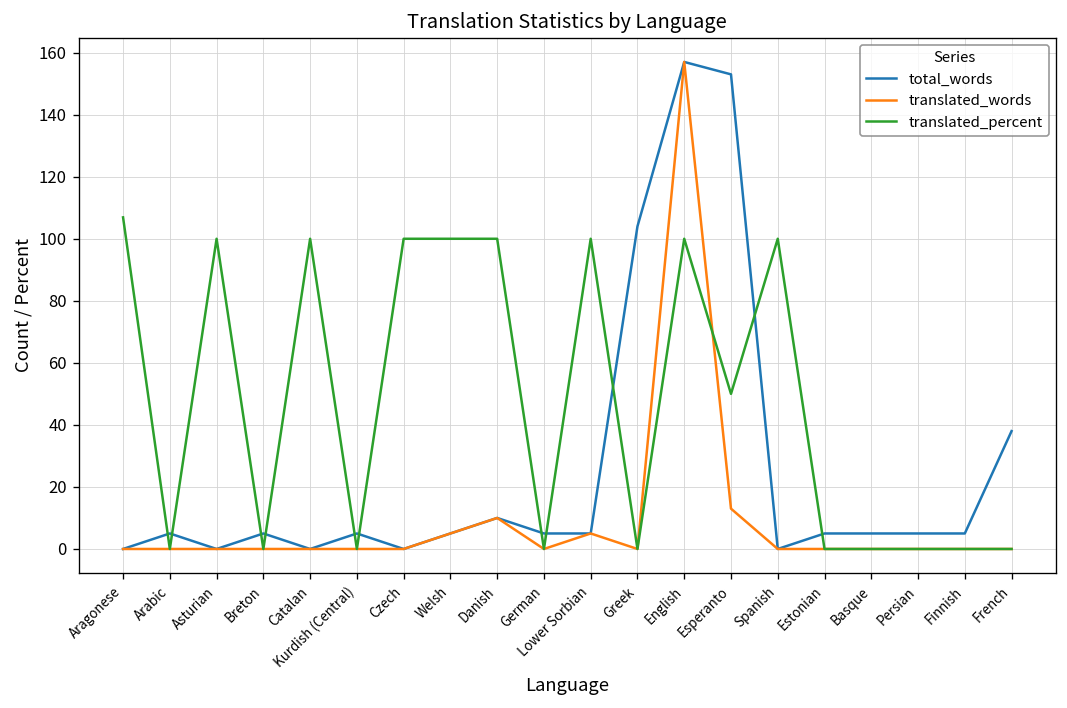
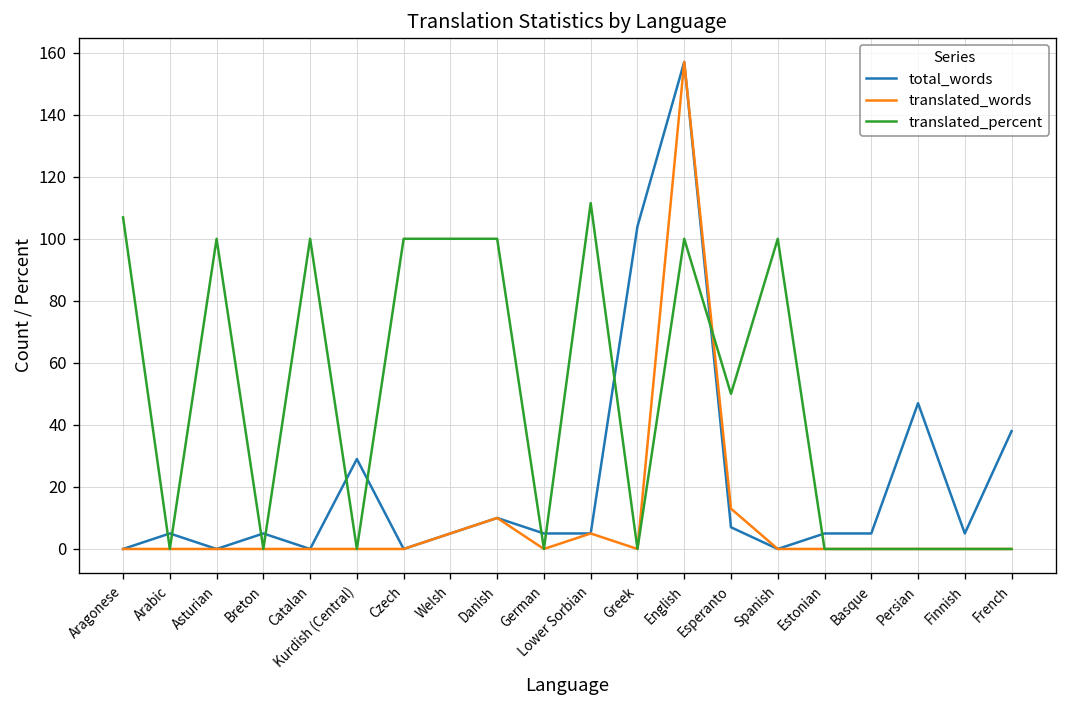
total_words, Kurdish (Central): 5 -> 29
translated_percent, Lower Sorbian: 100 -> 112
total_words, Esperanto: 153 -> 7
total_words, Persian: 5 -> 47
